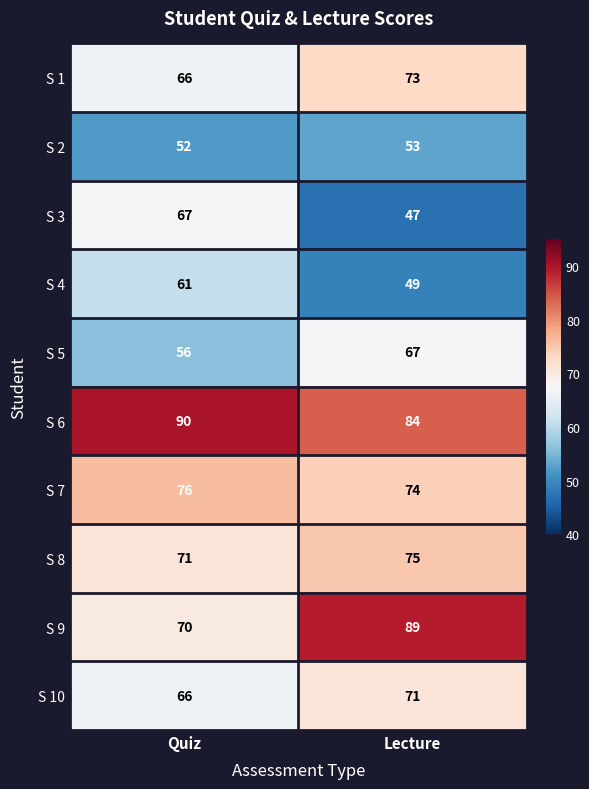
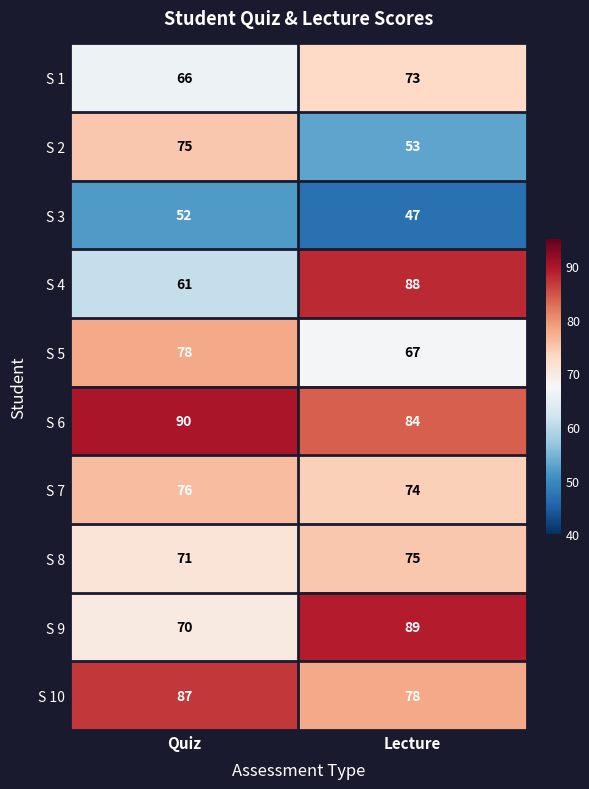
S 2, Quiz: 52 -> 75
S 3, Quiz: 67 -> 52
S 4, Lecture: 49 -> 88
S 5, Quiz: 56 -> 78
S 10, Quiz: 66 -> 87
S 10, Lecture: 71 -> 78
